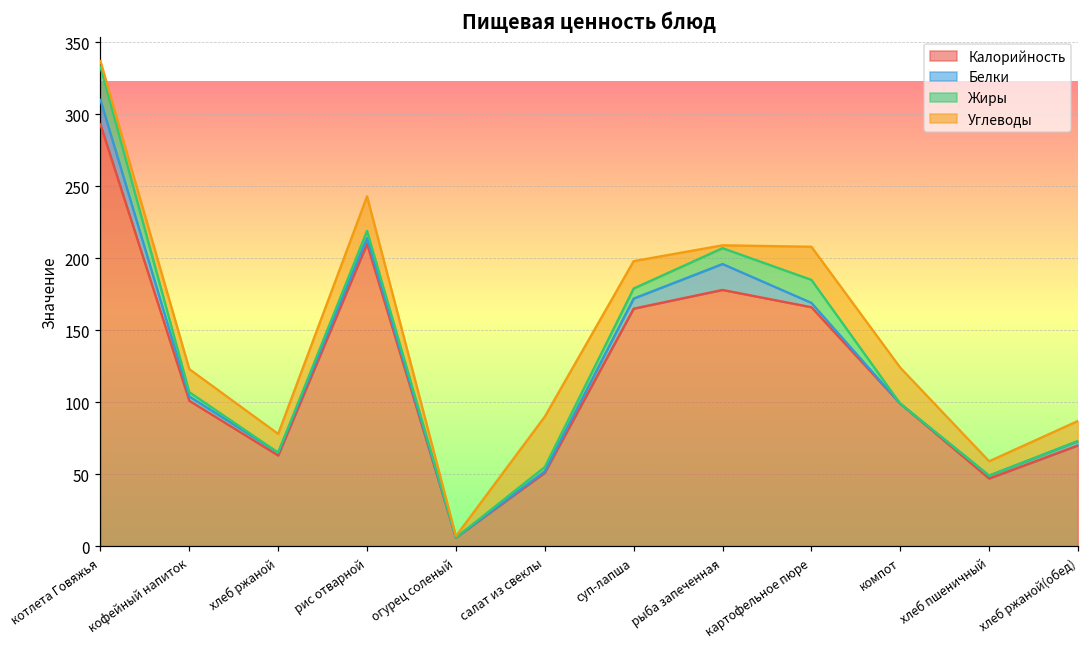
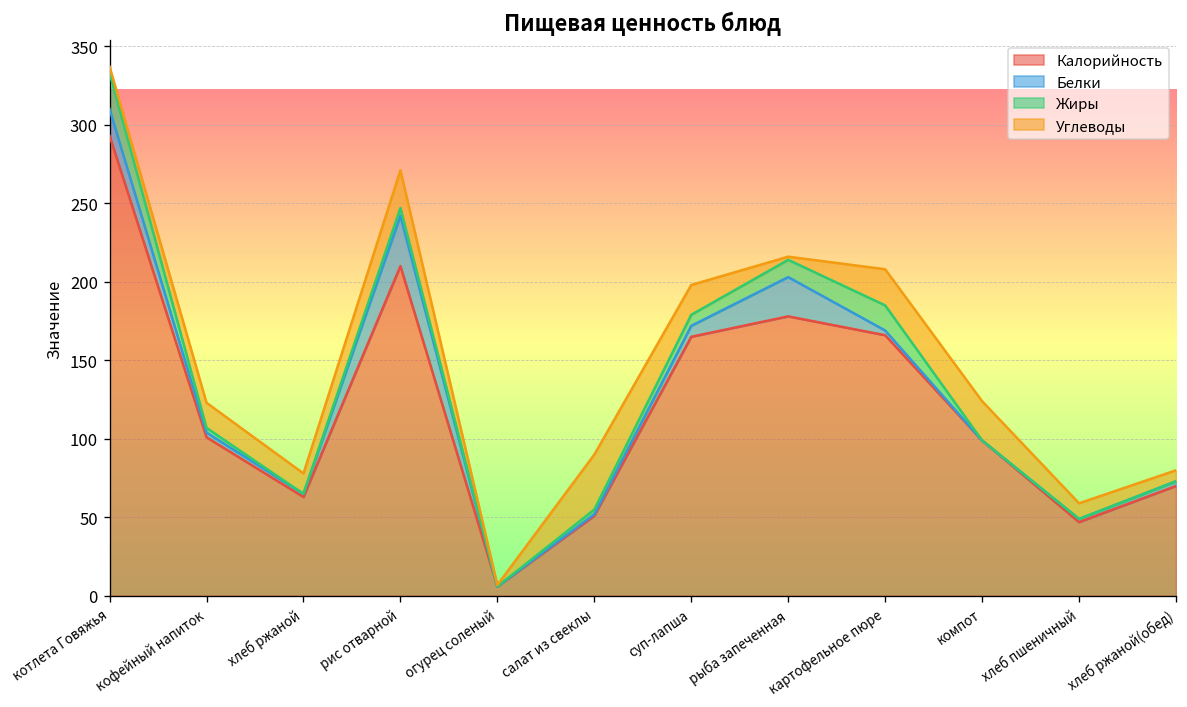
Белки, рис отварной: 4 -> 32
Белки, рыба запеченная: 18 -> 25
Углеводы, хлеб ржаной(обед): 14 -> 7
